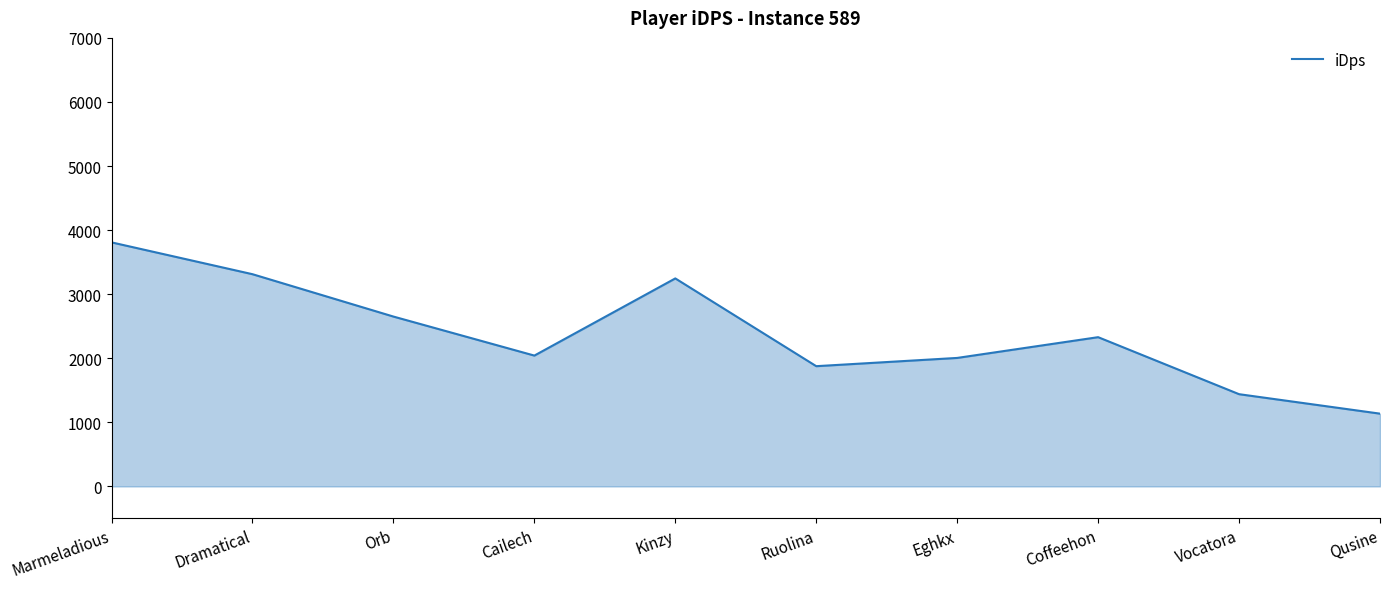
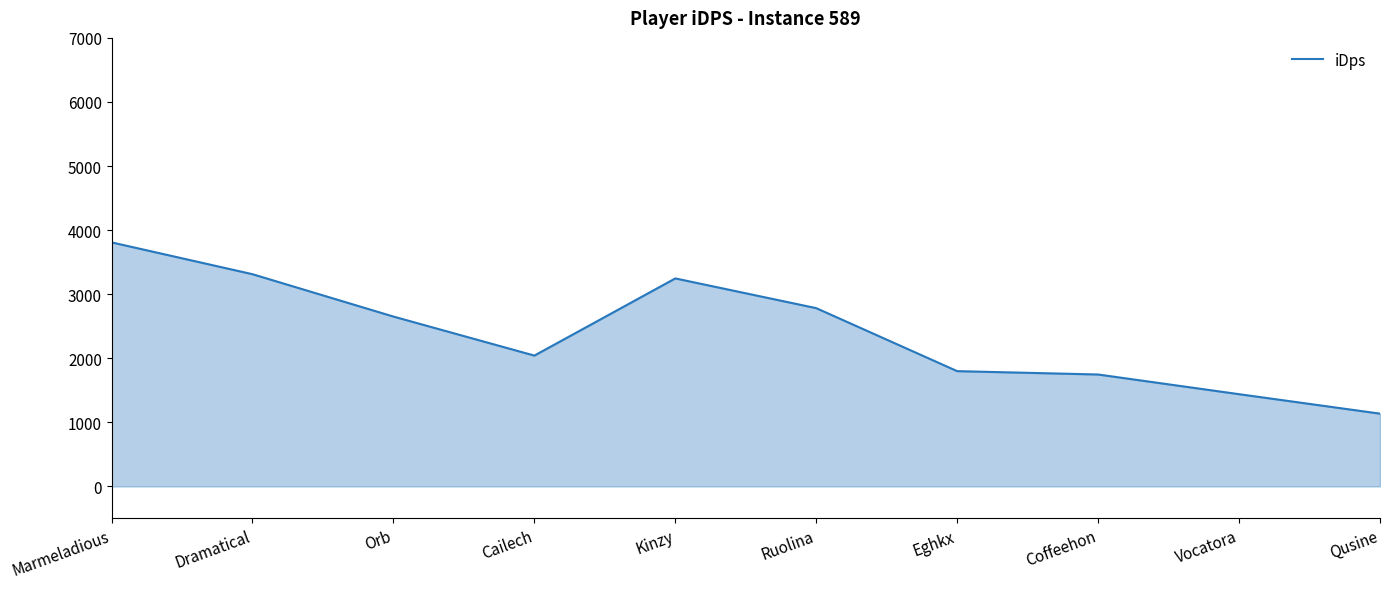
Ruolina: 1900 -> 2800
Eghkx: 2000 -> 1800
Coffeehon: 2300 -> 1700
